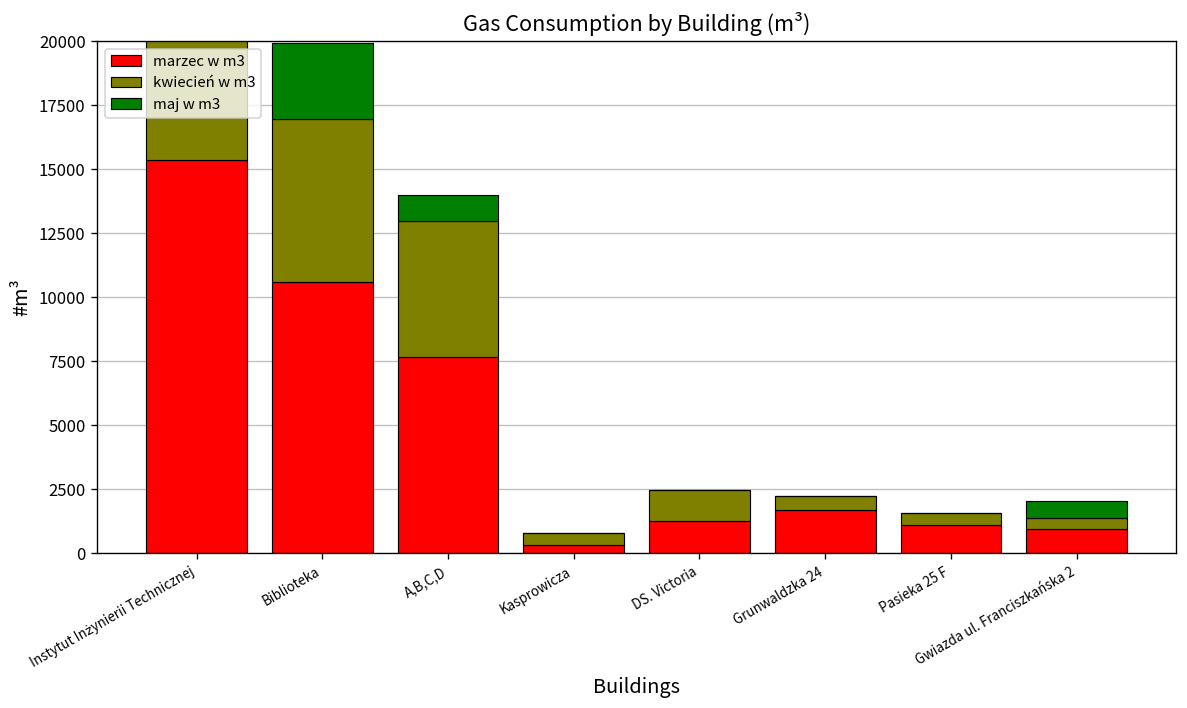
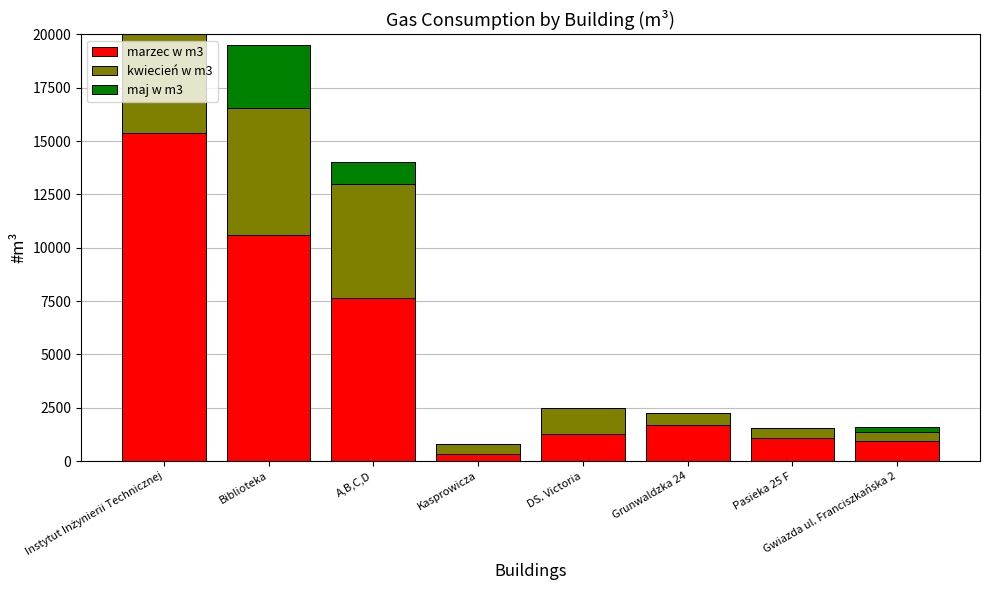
kwiecień w m3, Biblioteka: 6400 -> 6000
maj w m3, Gwiazda ul. Franciszkańska 2: 700 -> 200
